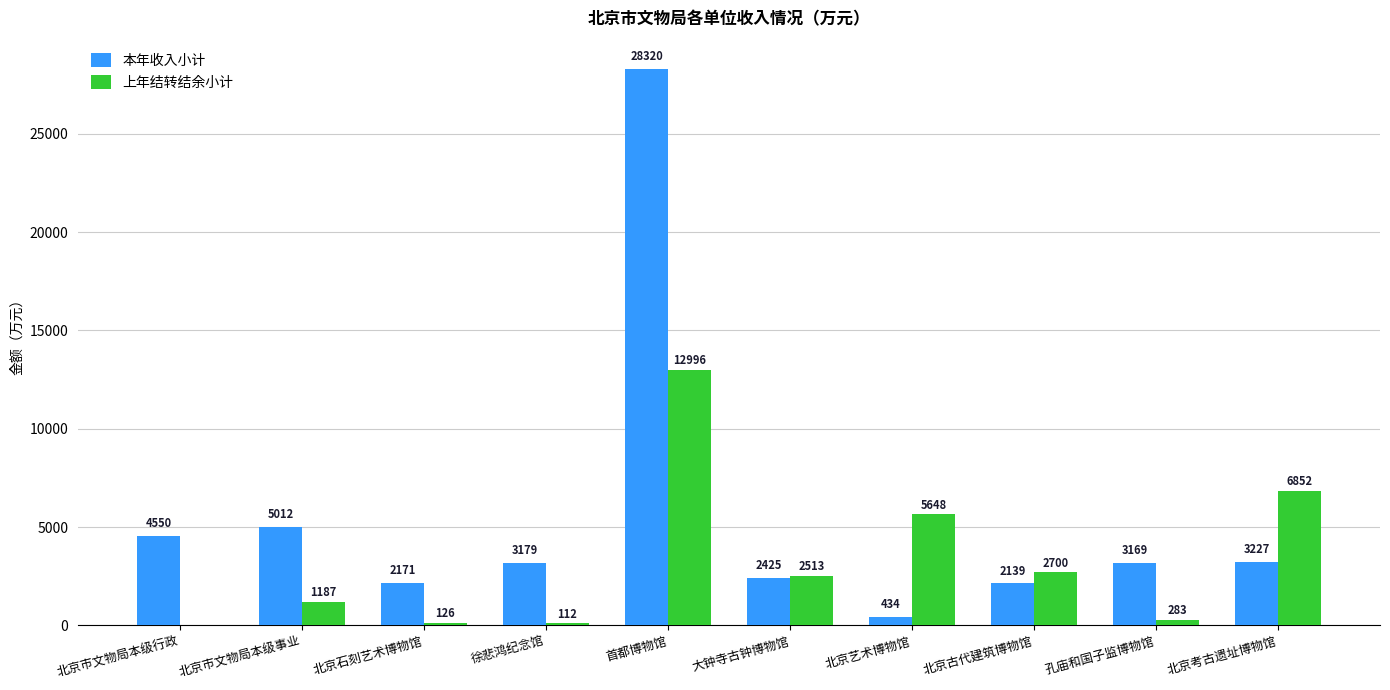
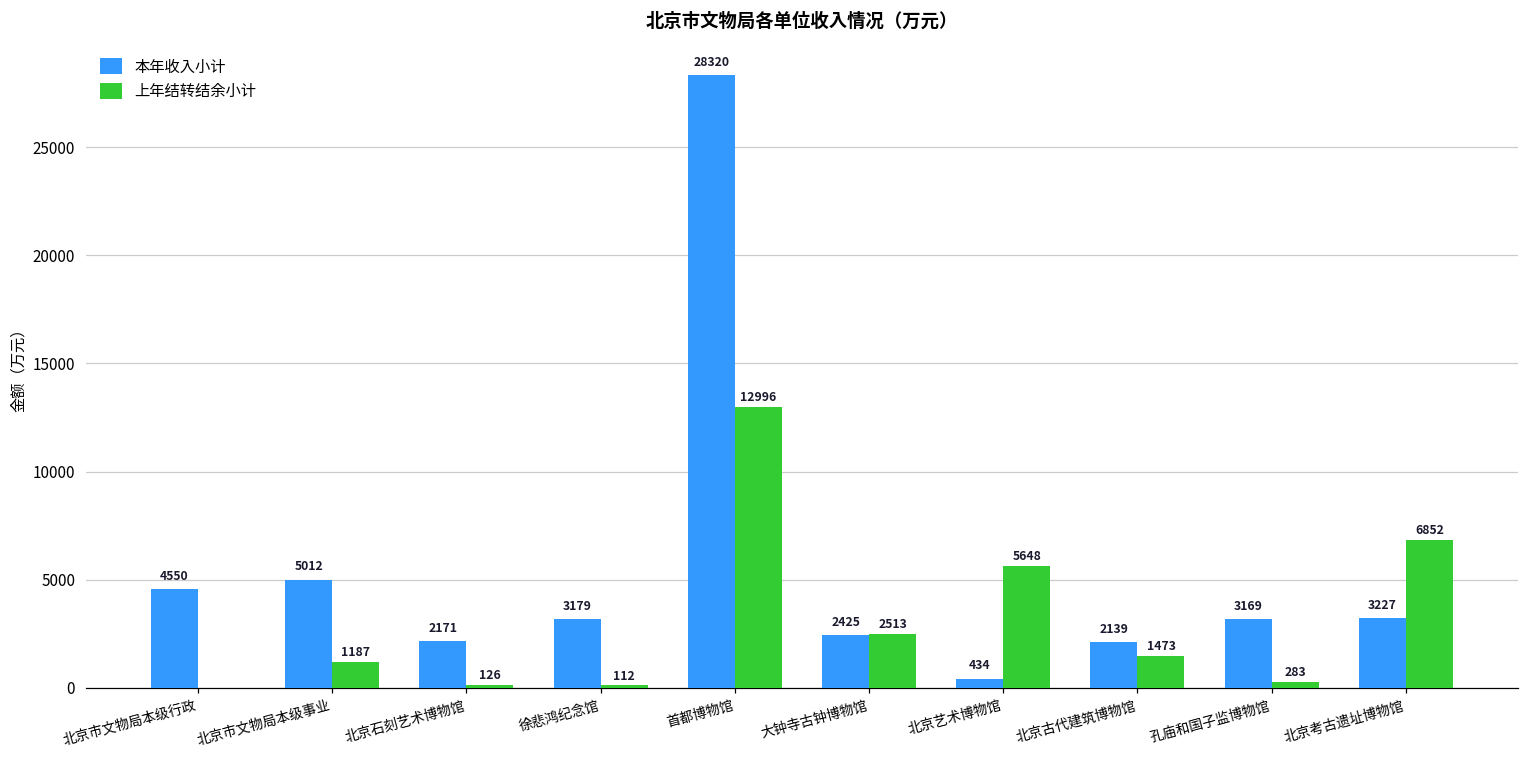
上年结转结余小计, 北京古代建筑博物馆: 2700 -> 1473
